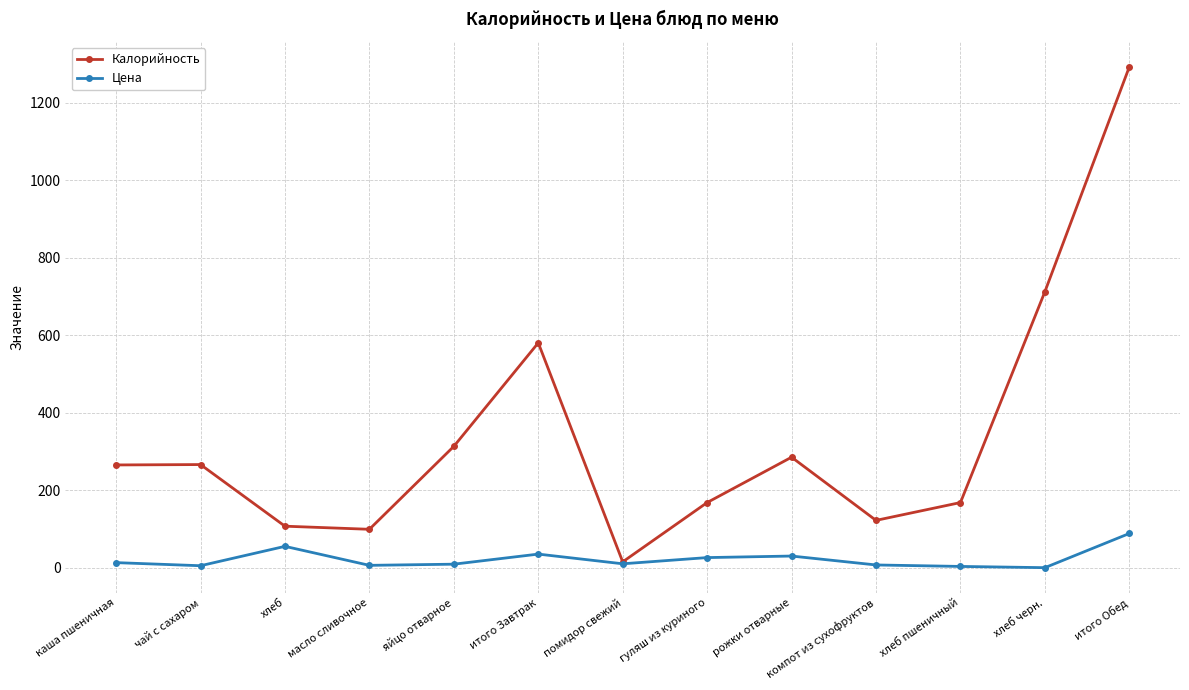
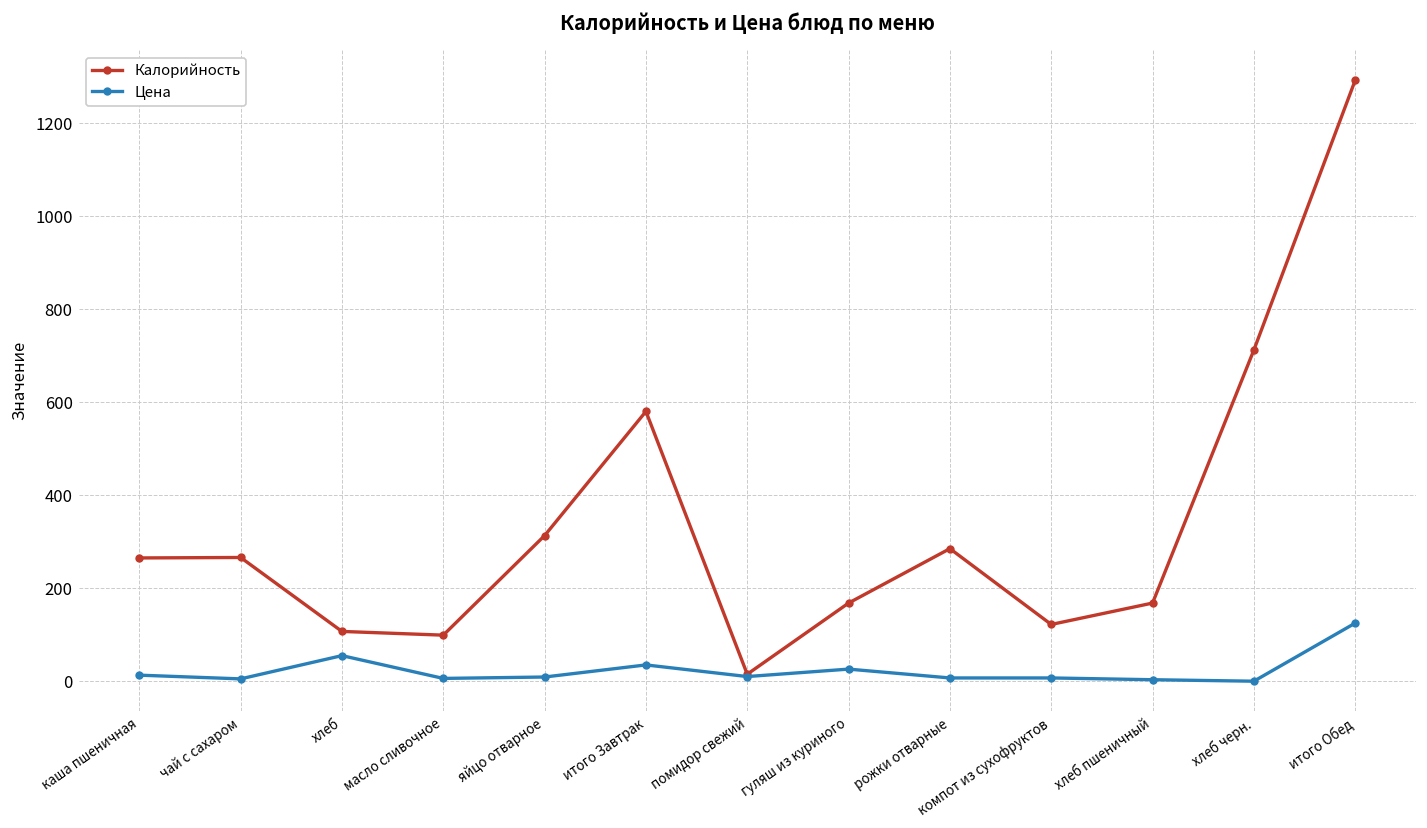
Цена, рожки отварные: 30 -> 10
Цена, итого Обед: 90 -> 120
